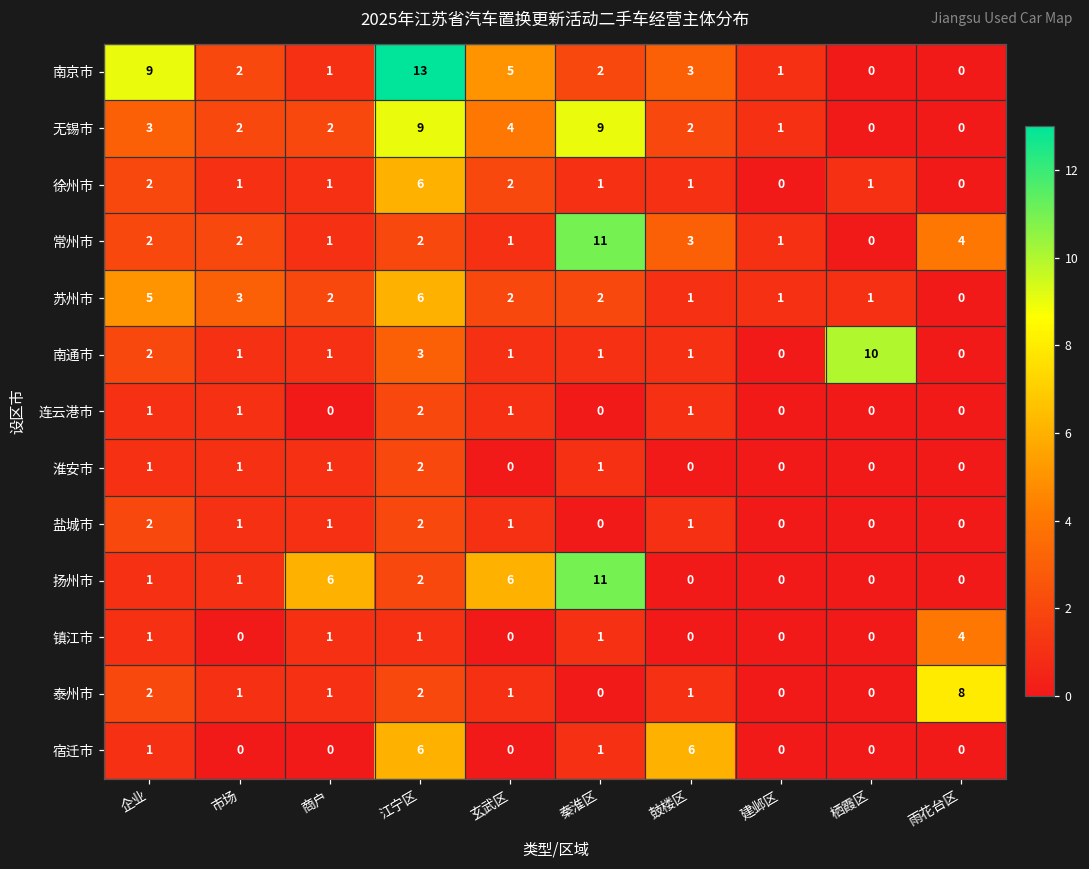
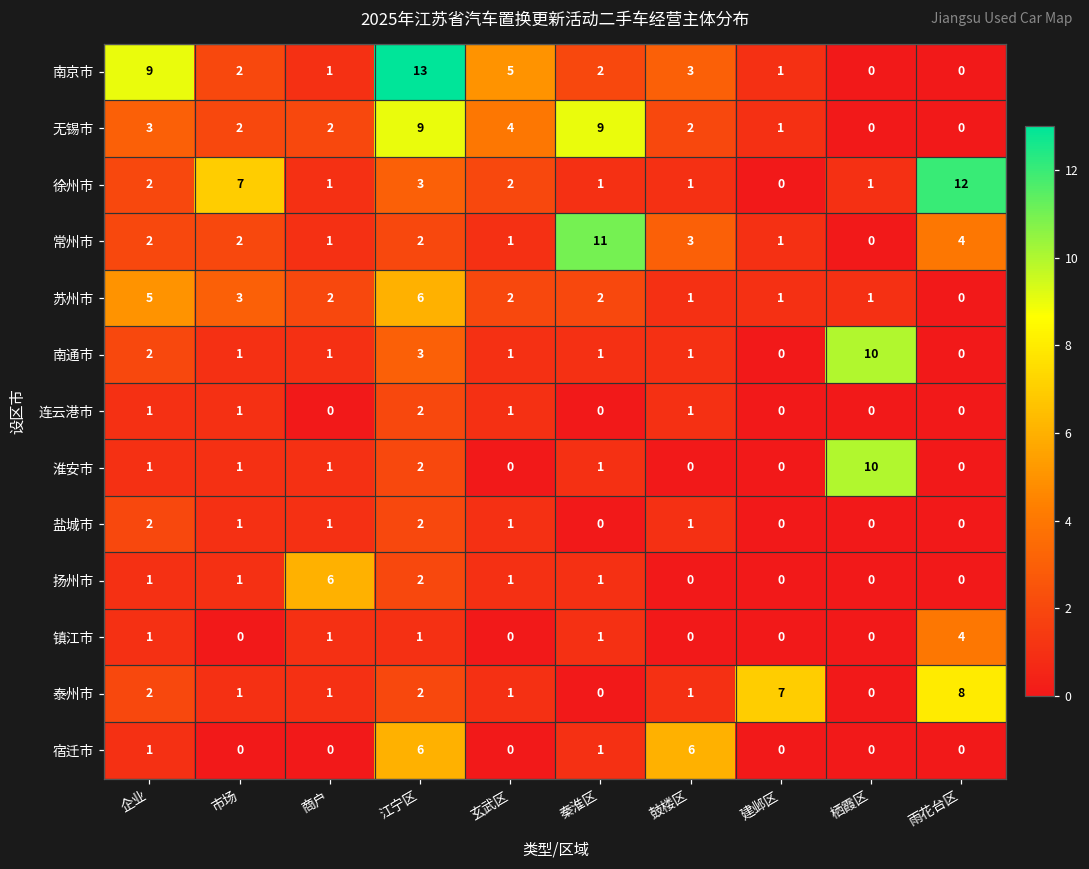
徐州市, 市场: 1 -> 7
徐州市, 江宁区: 6 -> 3
徐州市, 雨花台区: 0 -> 12
淮安市, 栖霞区: 0 -> 10
扬州市, 玄武区: 6 -> 1
扬州市, 秦淮区: 11 -> 1
泰州市, 建邺区: 0 -> 7
